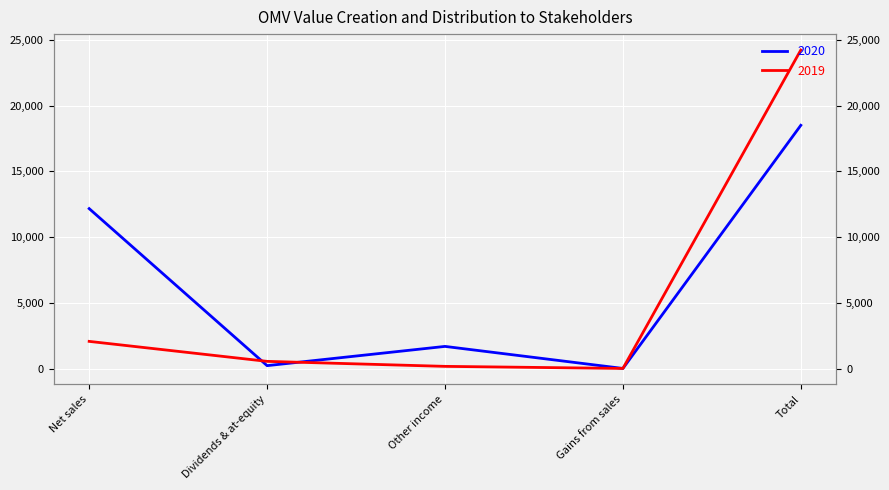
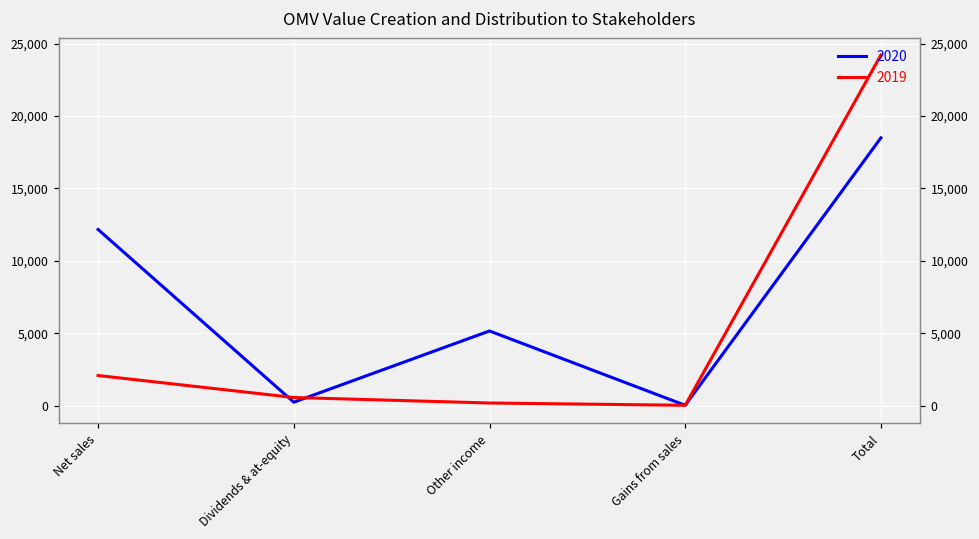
2020, Other income: 1,700 -> 5,200
